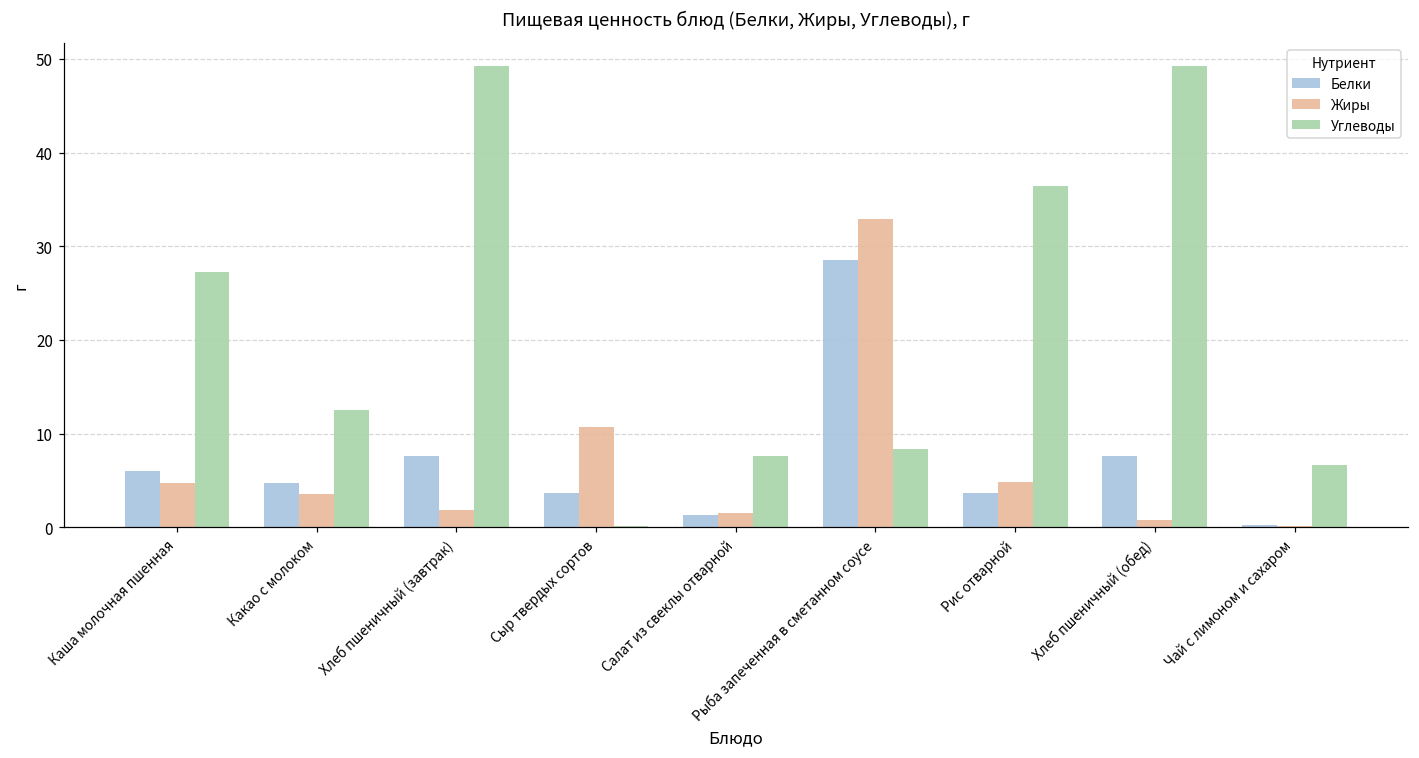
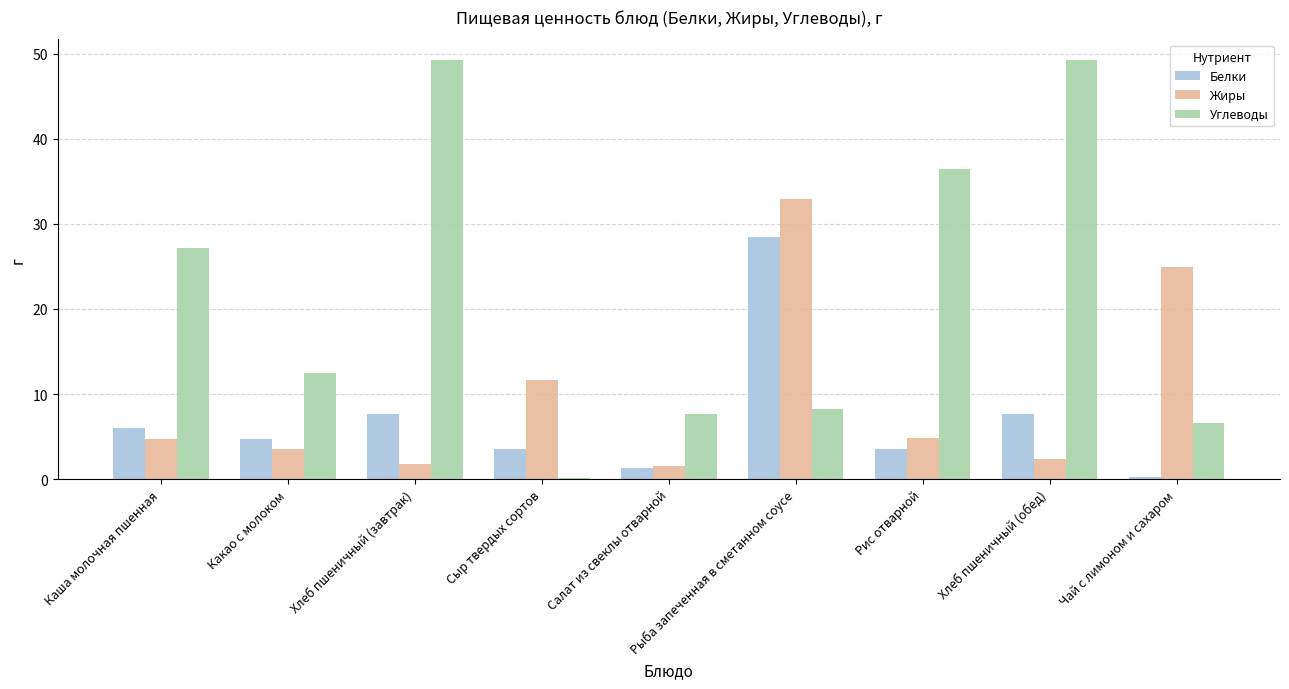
Жиры, Сыр твердых сортов: 11 -> 12
Жиры, Хлеб пшеничный (обед): 1 -> 2
Жиры, Чай с лимоном и сахаром: 0 -> 25
